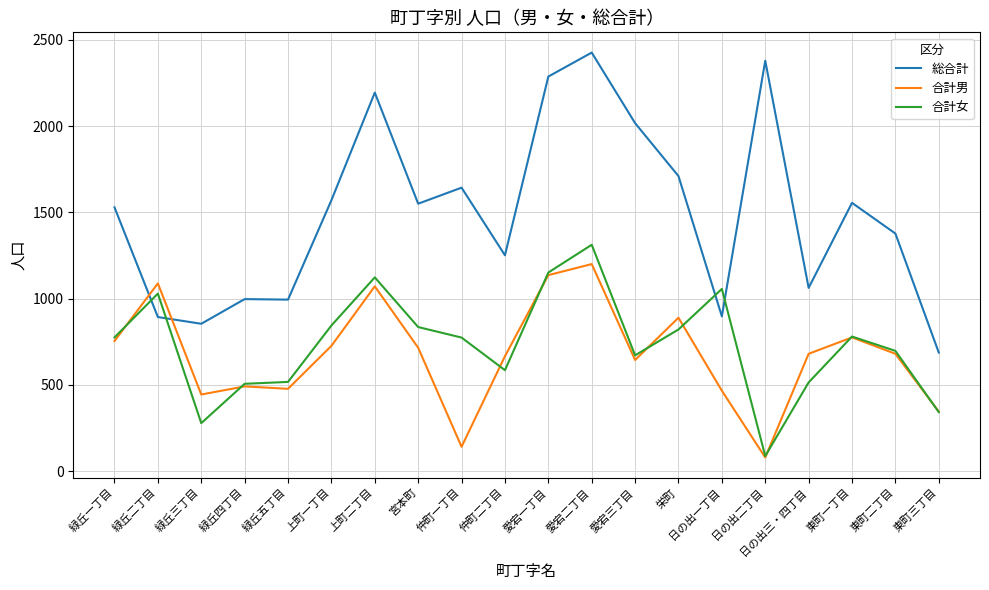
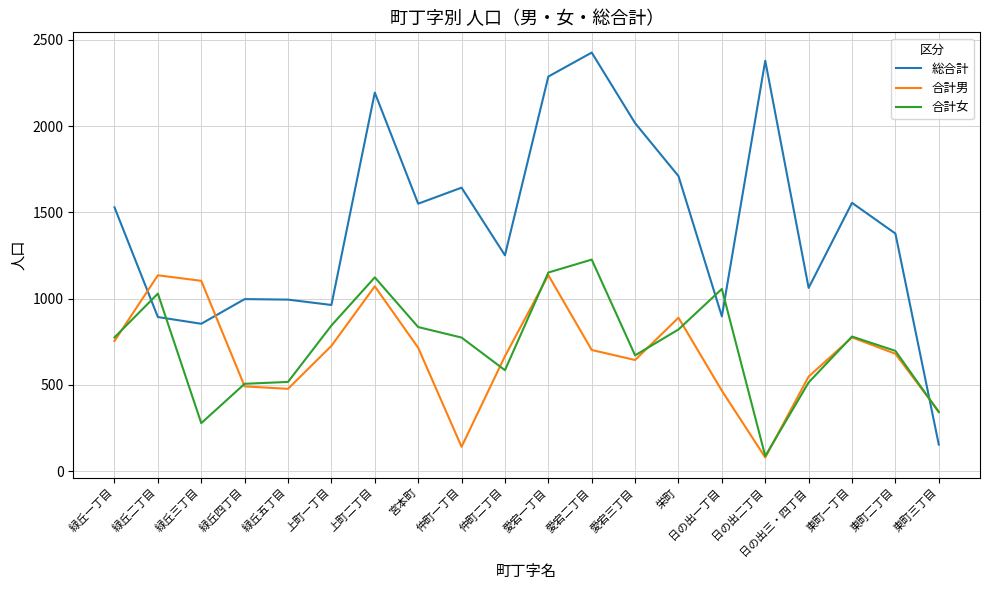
合計男, 緑丘二丁目: 1090 -> 1140
合計男, 緑丘三丁目: 440 -> 1100
総合計, 上町一丁目: 1570 -> 960
合計男, 愛宕二丁目: 1200 -> 700
合計女, 愛宕二丁目: 1310 -> 1230
合計男, 日の出三・四丁目: 680 -> 550
総合計, 東町三丁目: 690 -> 150
